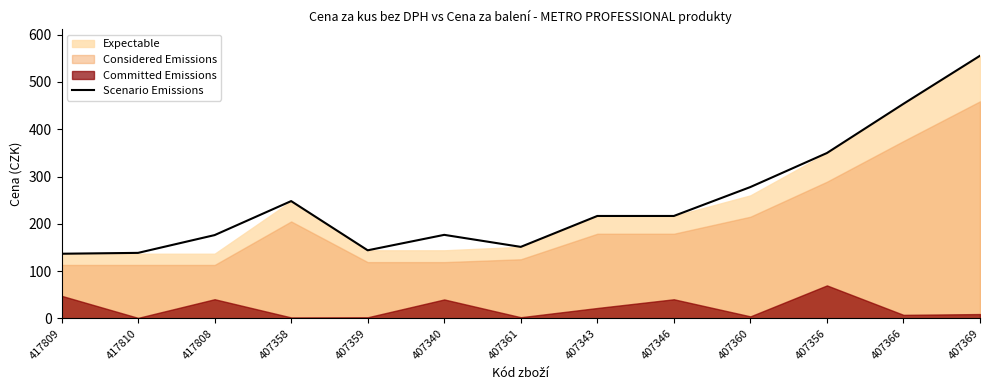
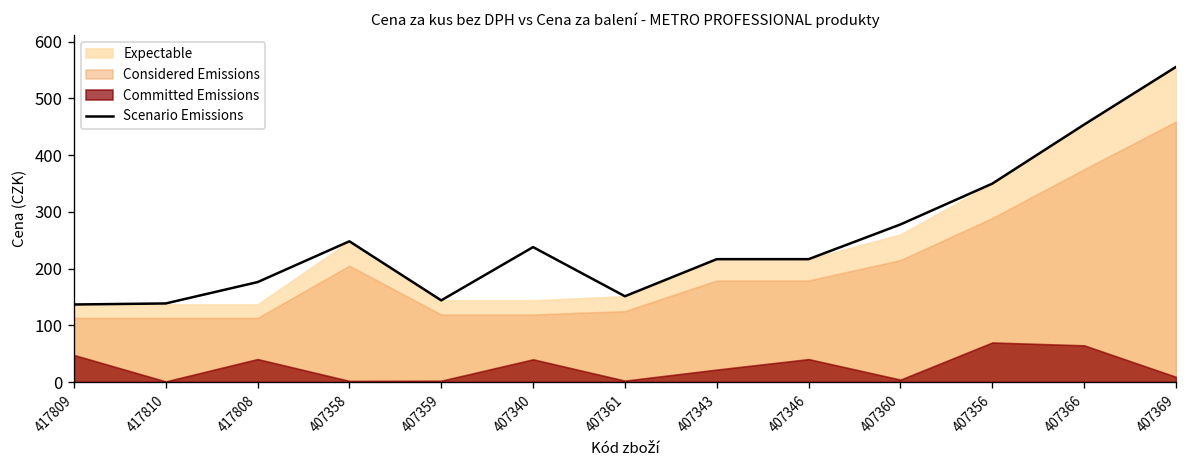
Scenario Emissions, 407340: 180 -> 240
Committed Emissions, 407366: 10 -> 60
